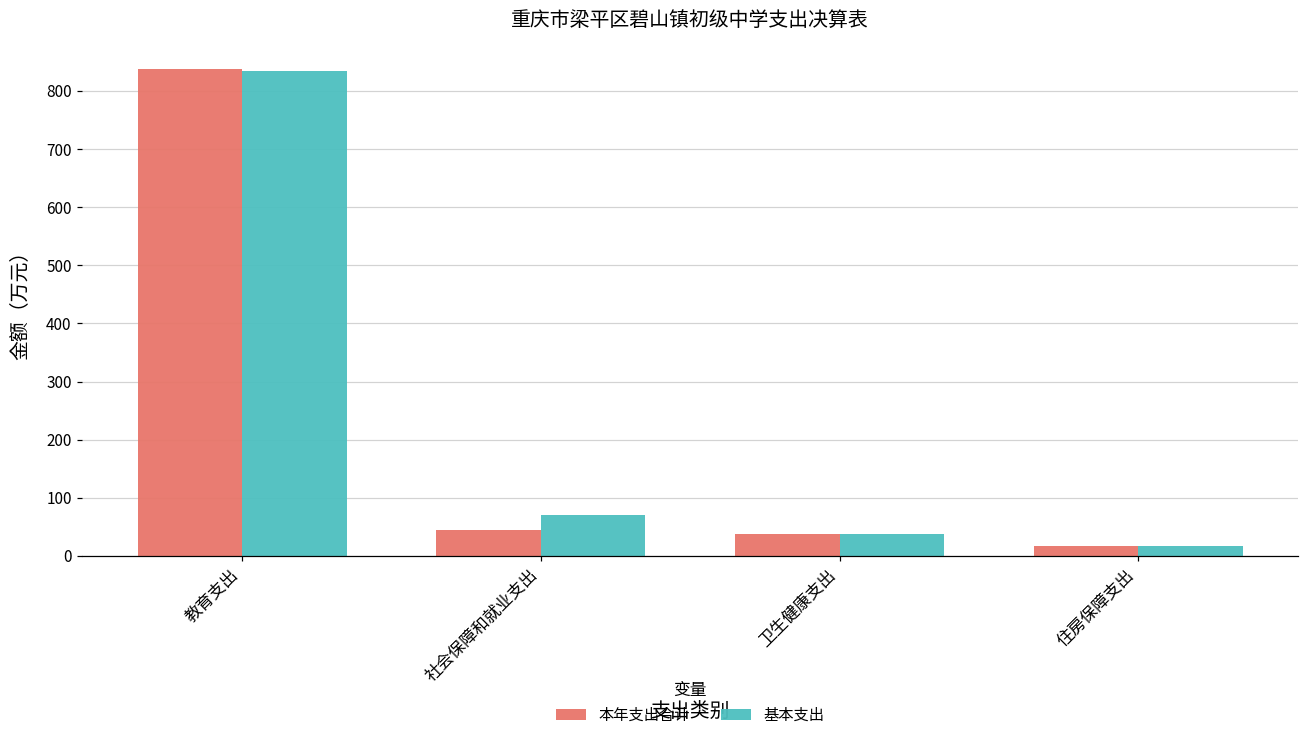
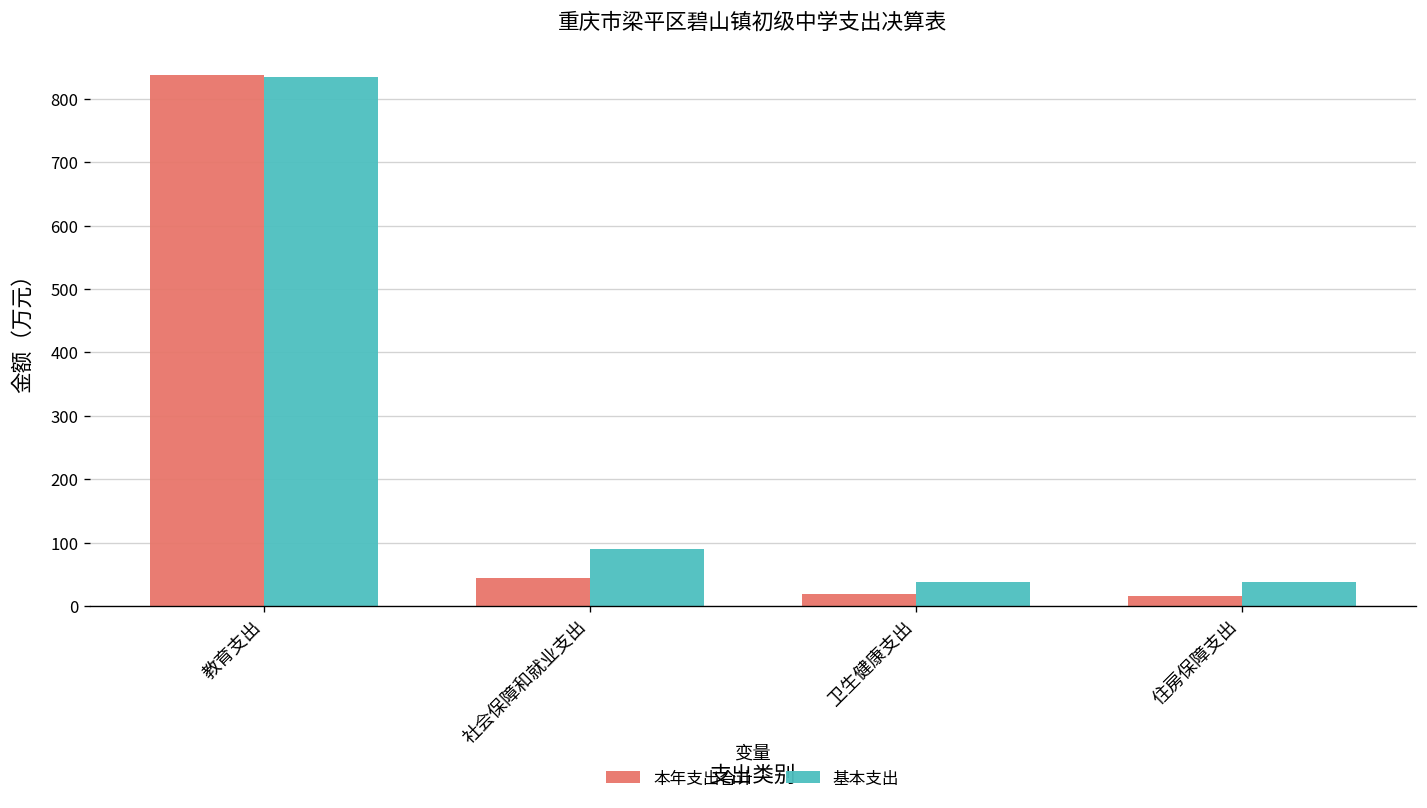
基本支出, 社会保障和就业支出: 70 -> 90
本年支出合计, 卫生健康支出: 40 -> 20
基本支出, 住房保障支出: 20 -> 40
